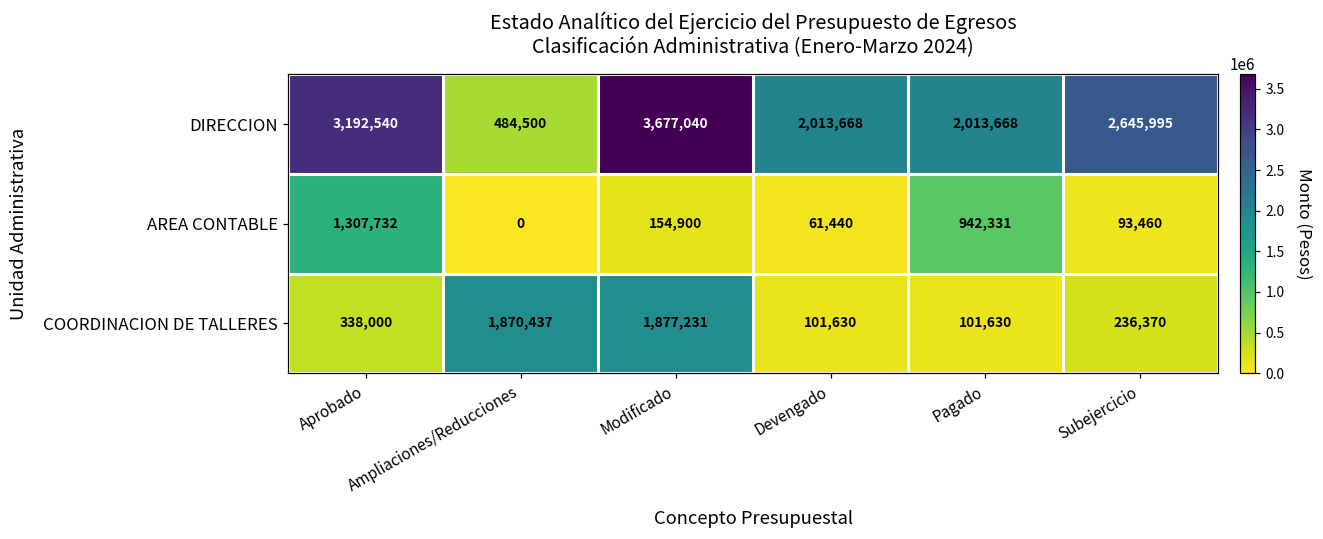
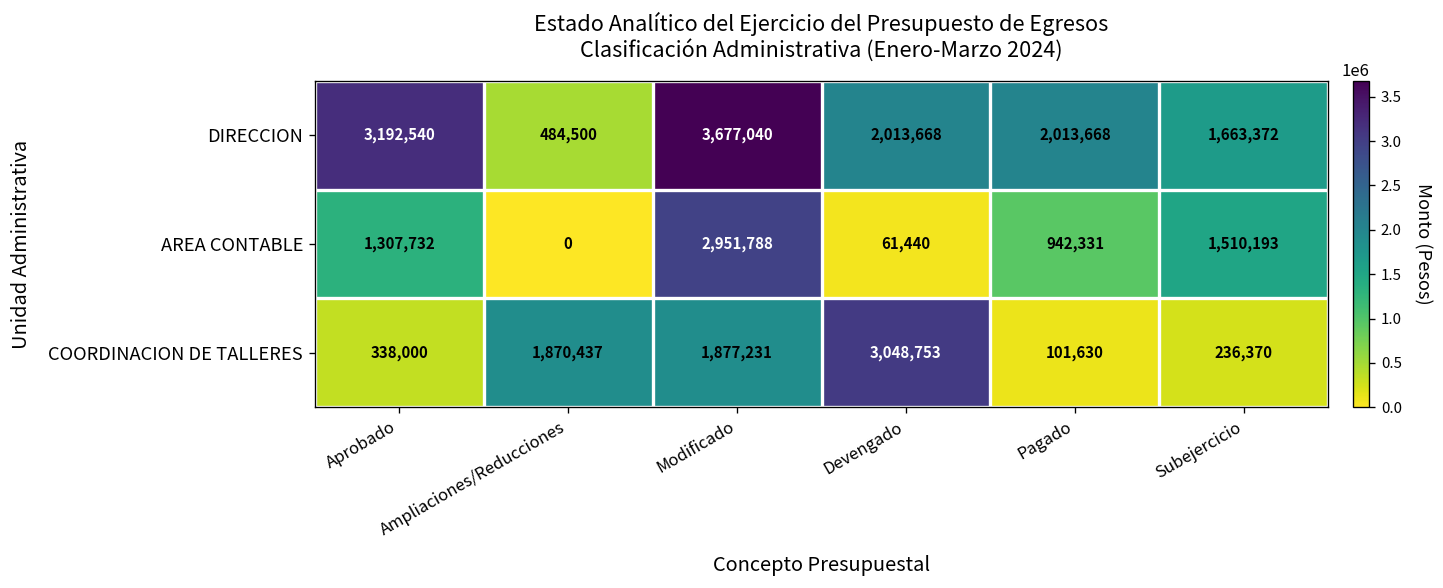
DIRECCION, Subejercicio: 2,645,995 -> 1,663,372
AREA CONTABLE, Modificado: 154,900 -> 2,951,788
AREA CONTABLE, Subejercicio: 93,460 -> 1,510,193
COORDINACION DE TALLERES, Devengado: 101,630 -> 3,048,753
